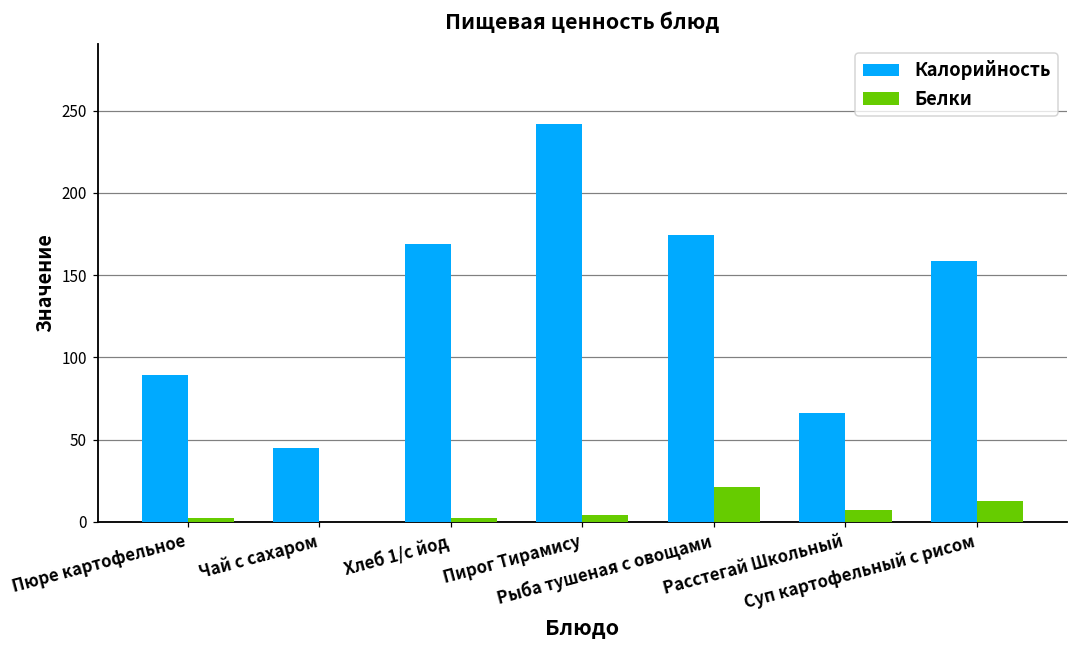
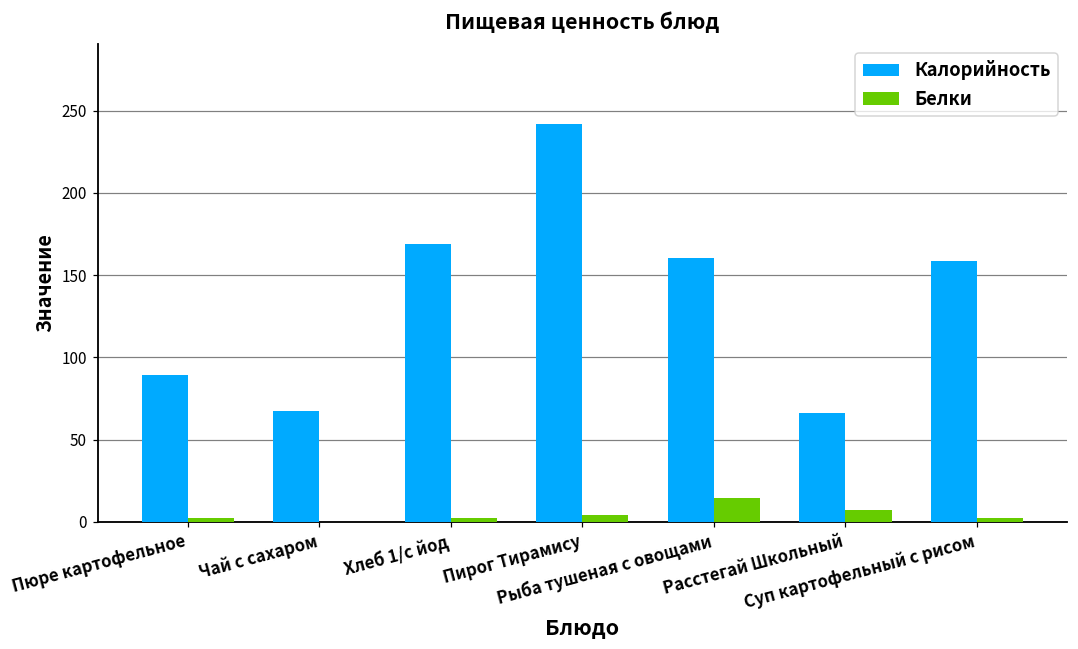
Калорийность, Чай с сахаром: 45 -> 67
Калорийность, Рыба тушеная с овощами: 175 -> 160
Белки, Рыба тушеная с овощами: 21 -> 15
Белки, Суп картофельный с рисом: 13 -> 2
